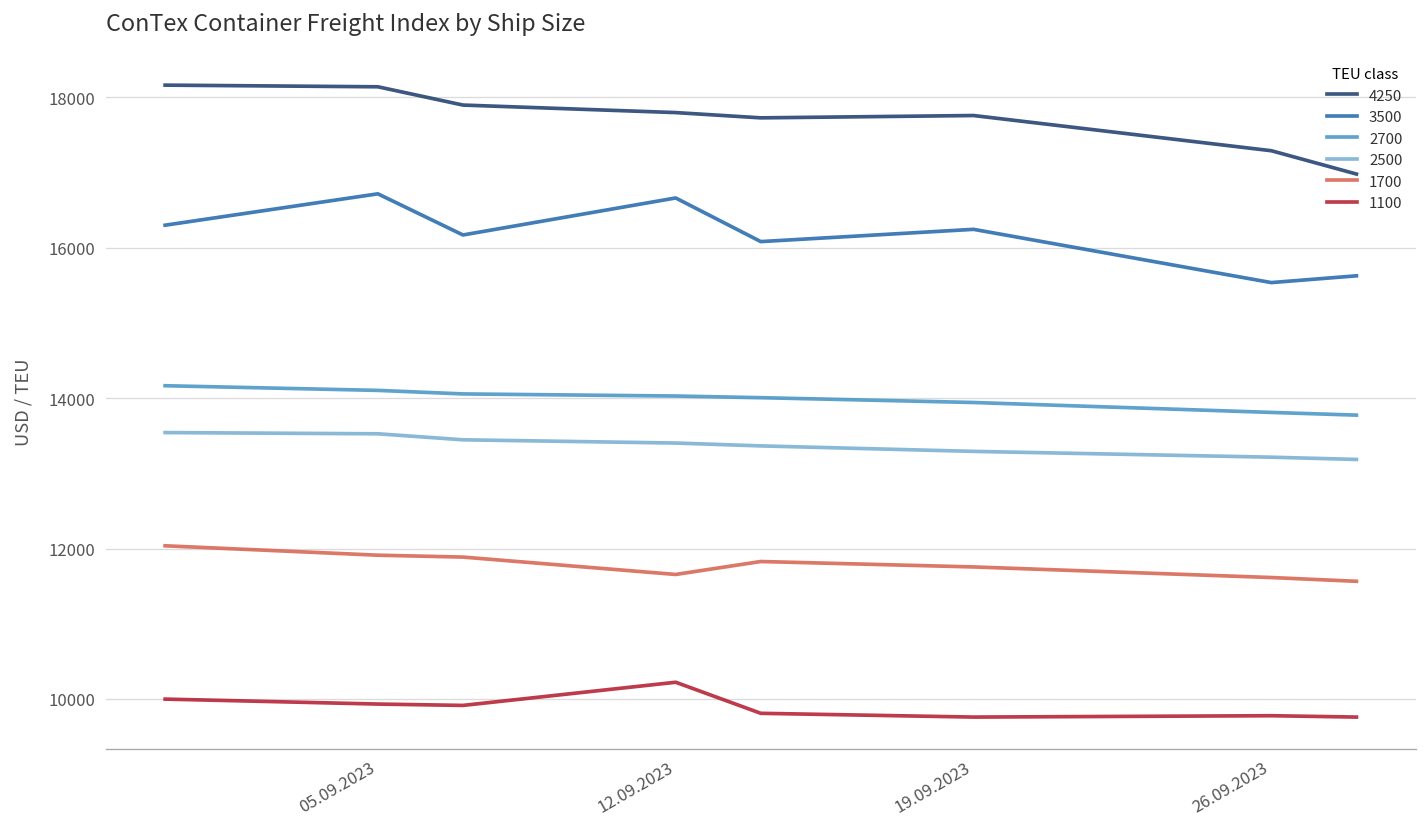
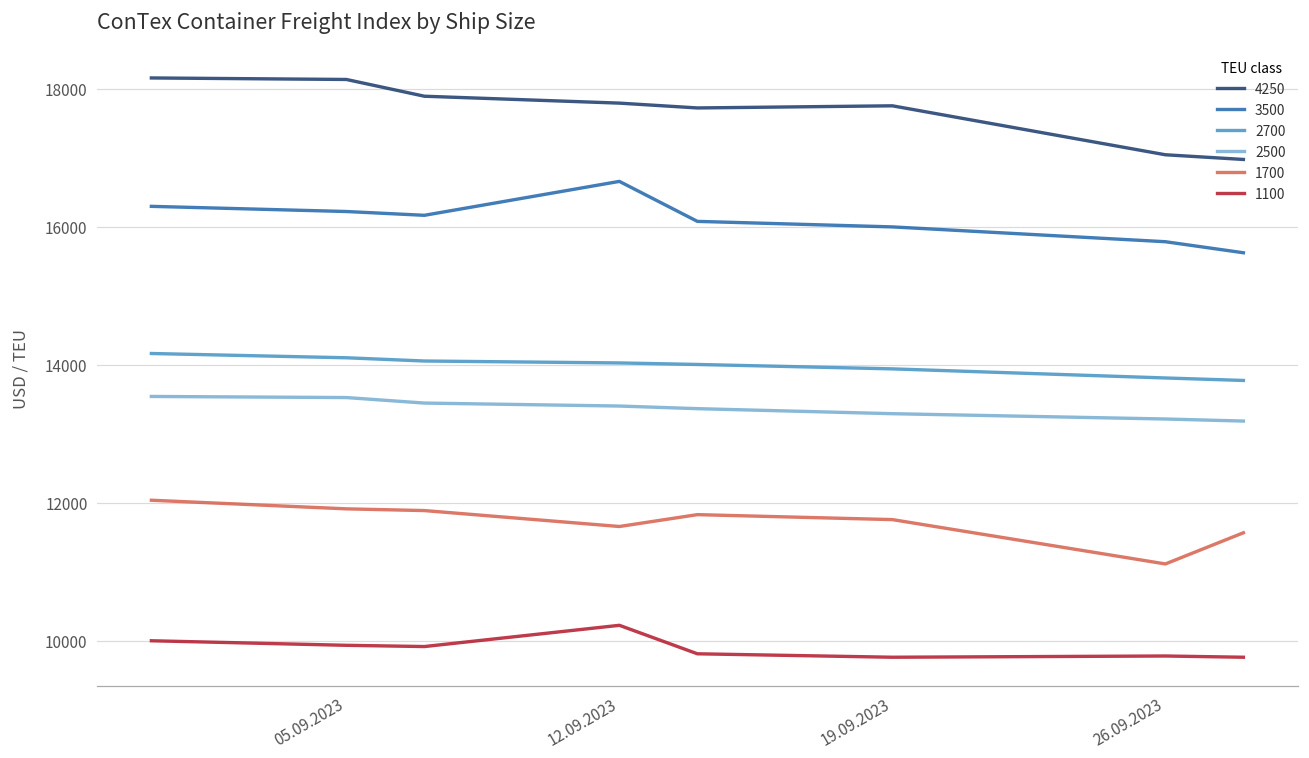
3500, 05.09.2023: 16700 -> 16200
3500, 19.09.2023: 16200 -> 16000
4250, 26.09.2023: 17300 -> 17000
3500, 26.09.2023: 15500 -> 15800
1700, 26.09.2023: 11600 -> 11100
